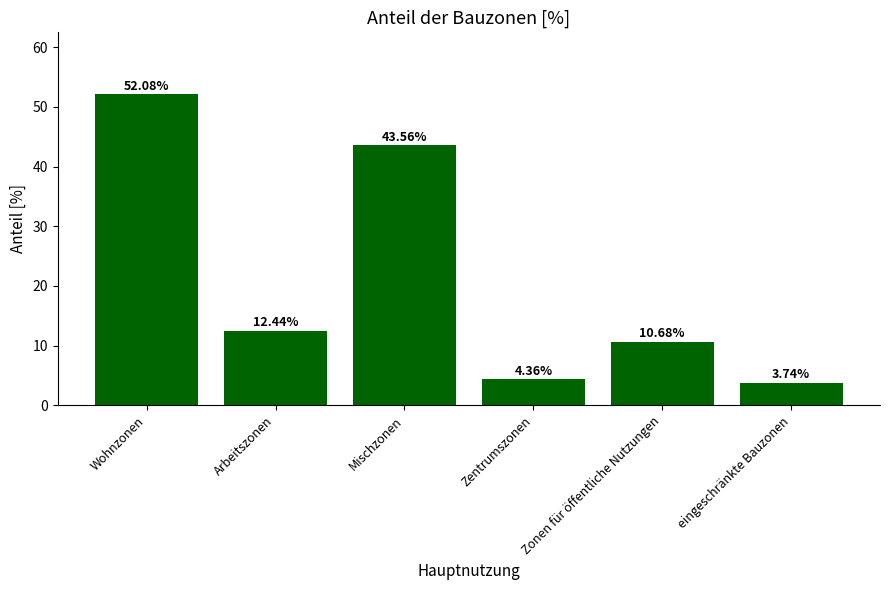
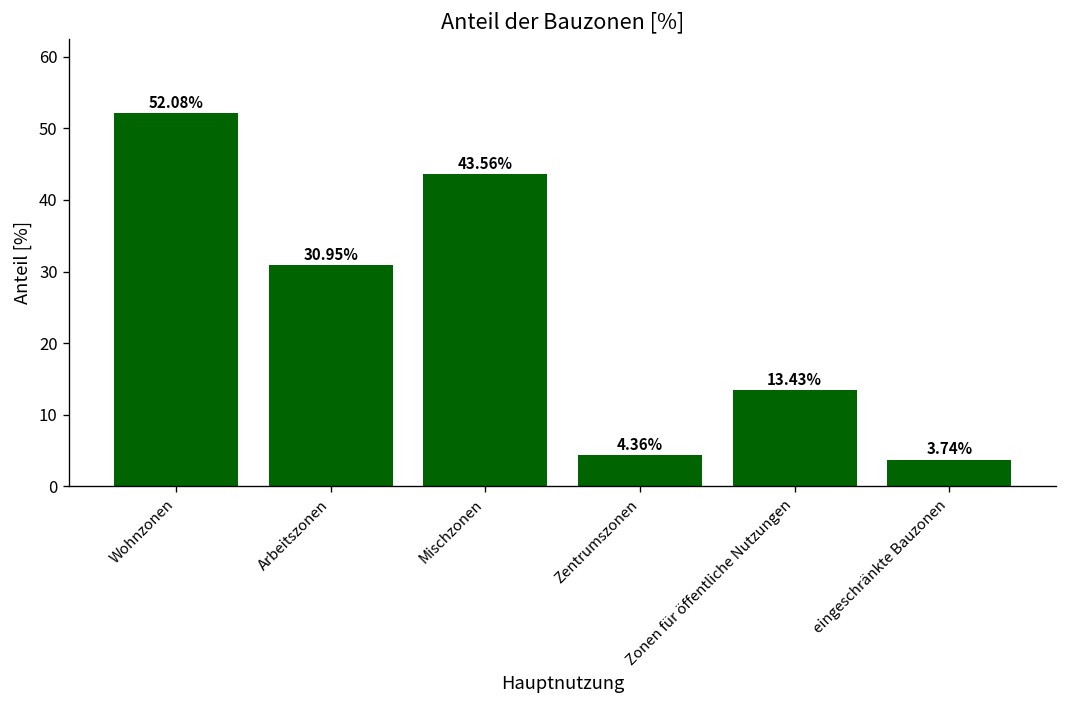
Arbeitszonen: 12.44% -> 30.95%
Zonen für öffentliche Nutzungen: 10.68% -> 13.43%
